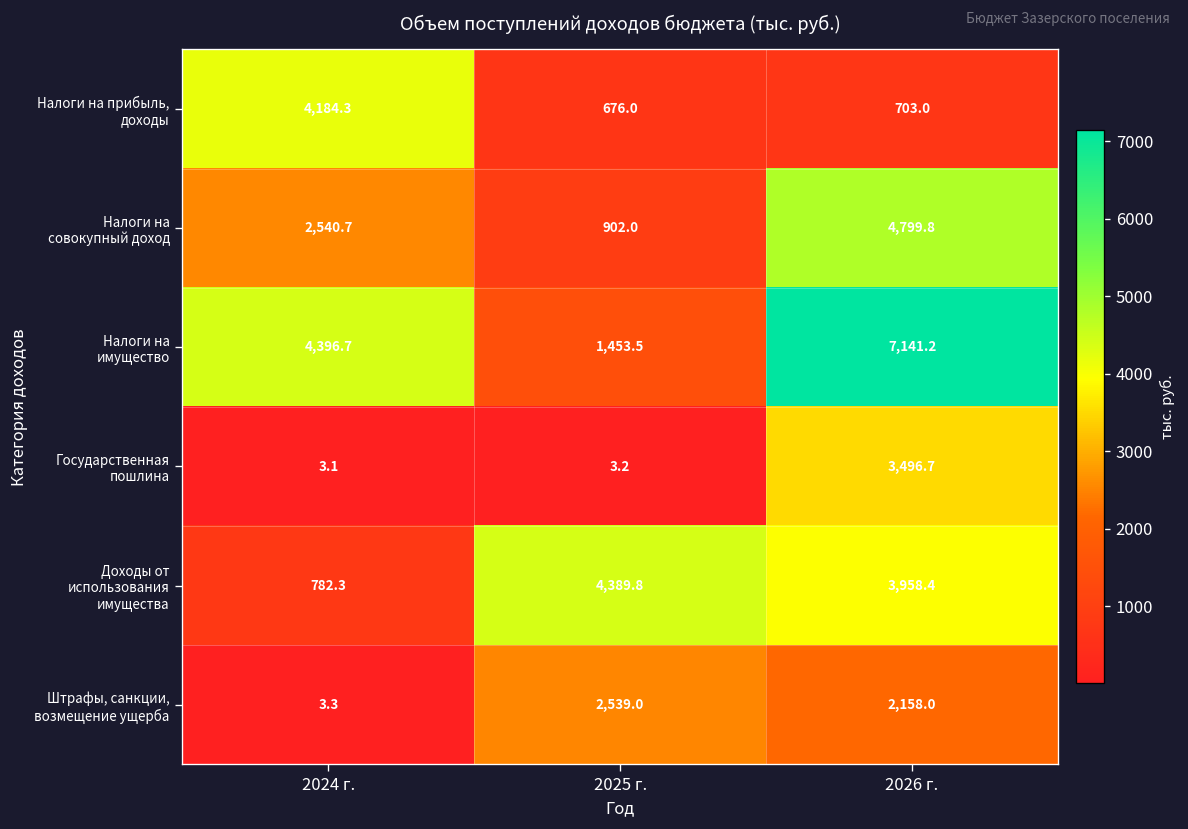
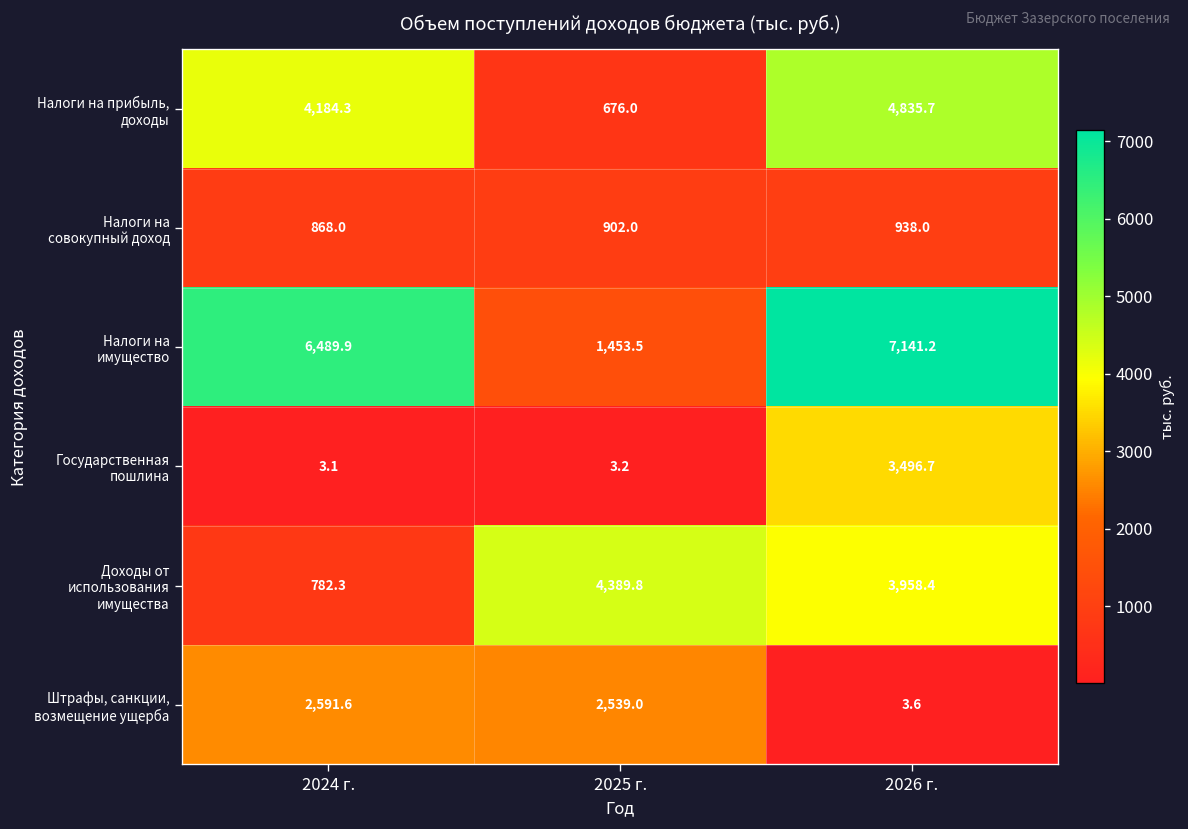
Налоги на прибыль, доходы, 2026 г.: 703.0 -> 4,835.7
Налоги на совокупный доход, 2024 г.: 2,540.7 -> 868.0
Налоги на совокупный доход, 2026 г.: 4,799.8 -> 938.0
Налоги на имущество, 2024 г.: 4,396.7 -> 6,489.9
Штрафы, санкции, возмещение ущерба, 2024 г.: 3.3 -> 2,591.6
Штрафы, санкции, возмещение ущерба, 2026 г.: 2,158.0 -> 3.6
